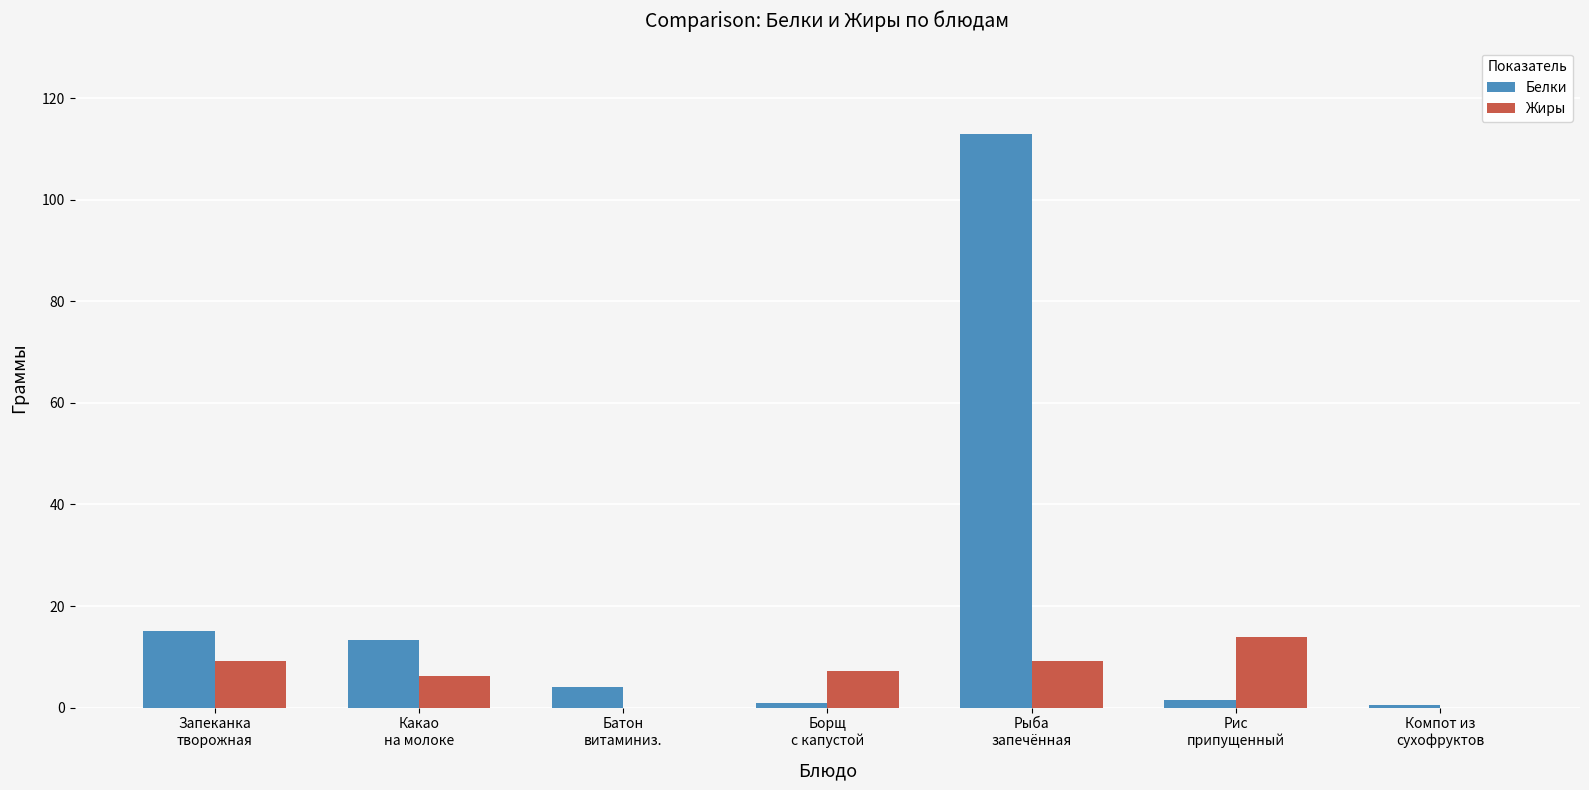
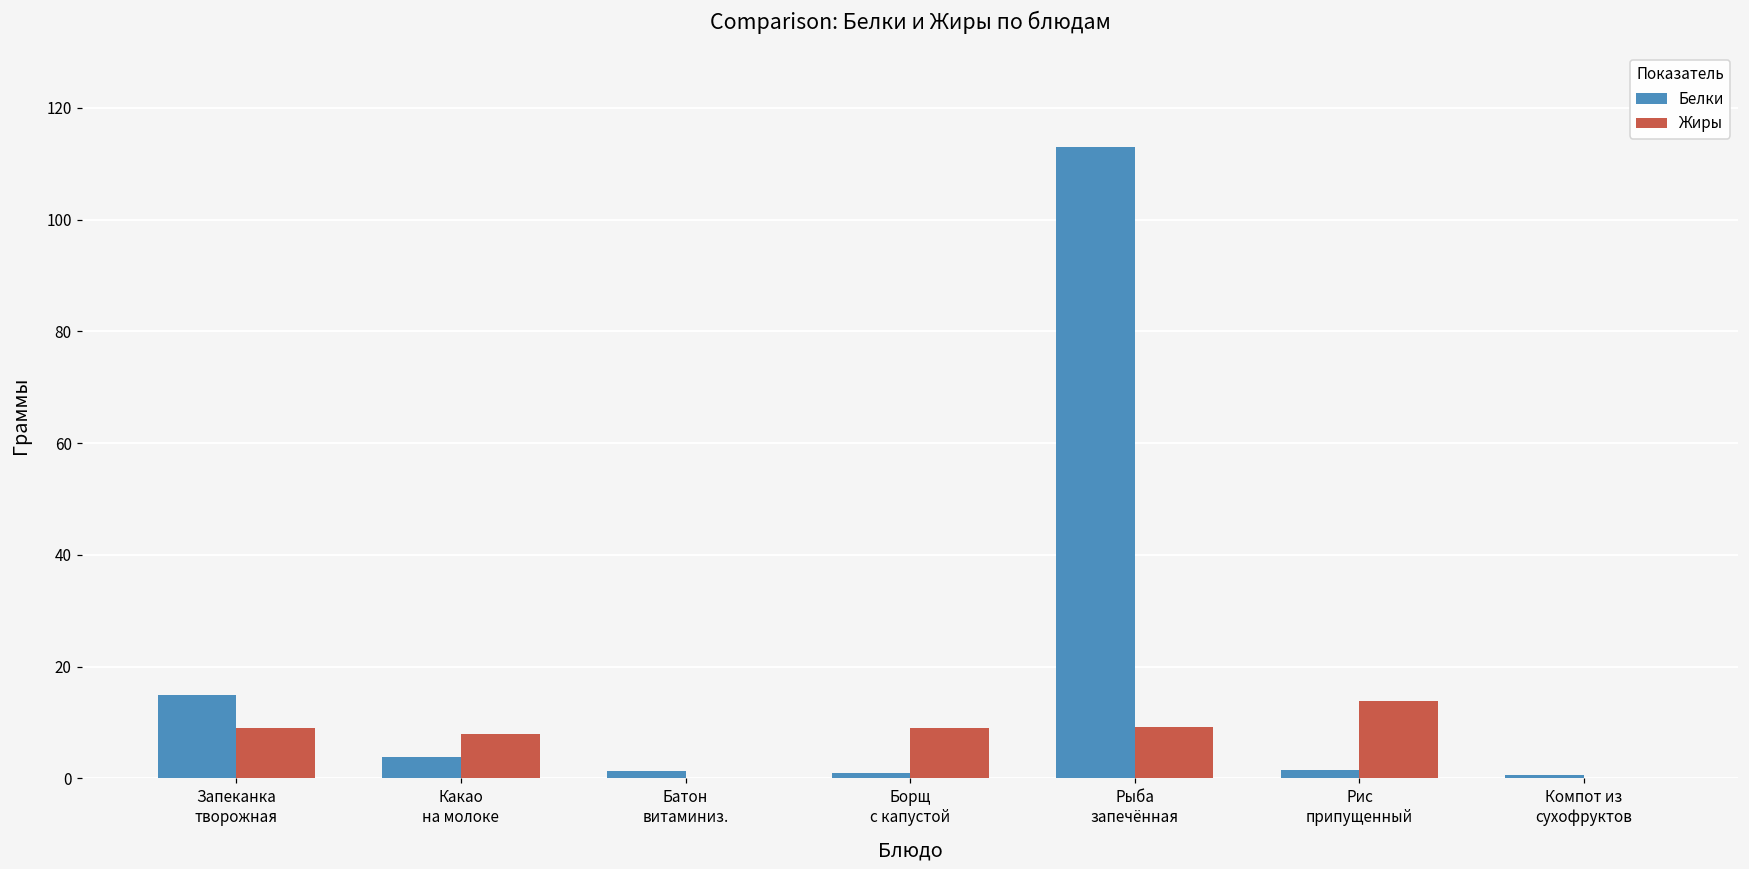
Белки, Какао на молоке: 13 -> 4
Жиры, Какао на молоке: 6 -> 8
Белки, Батон витаминиз.: 4 -> 1
Жиры, Борщ с капустой: 7 -> 9
